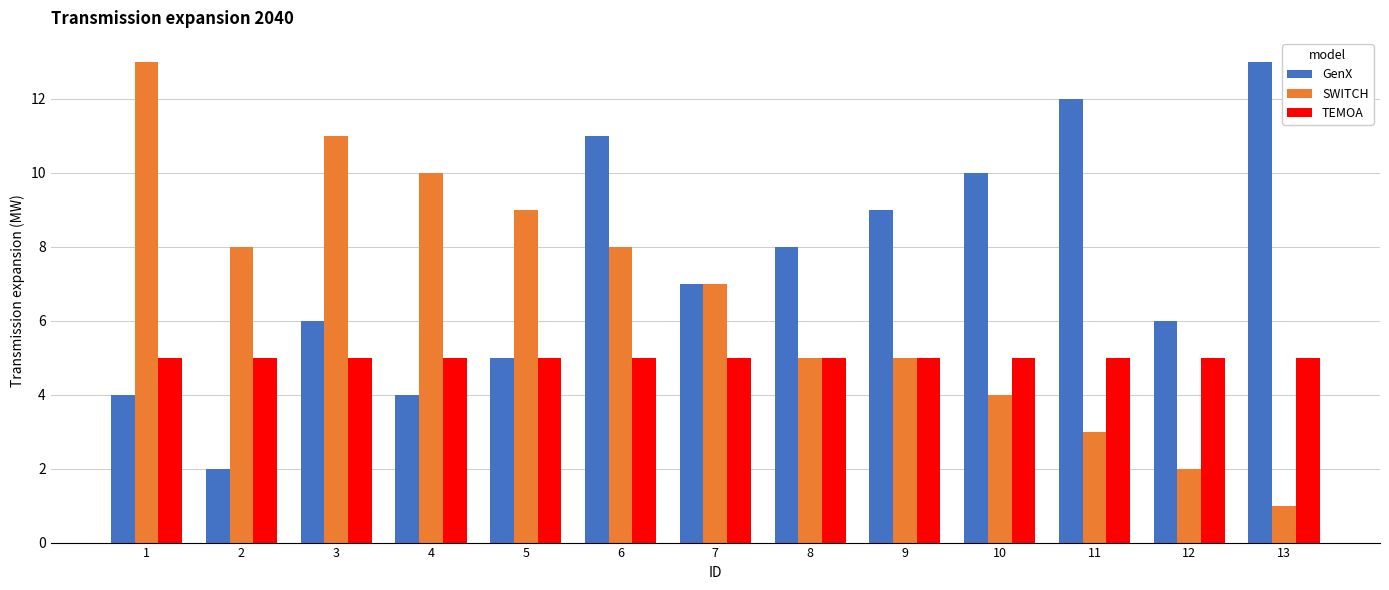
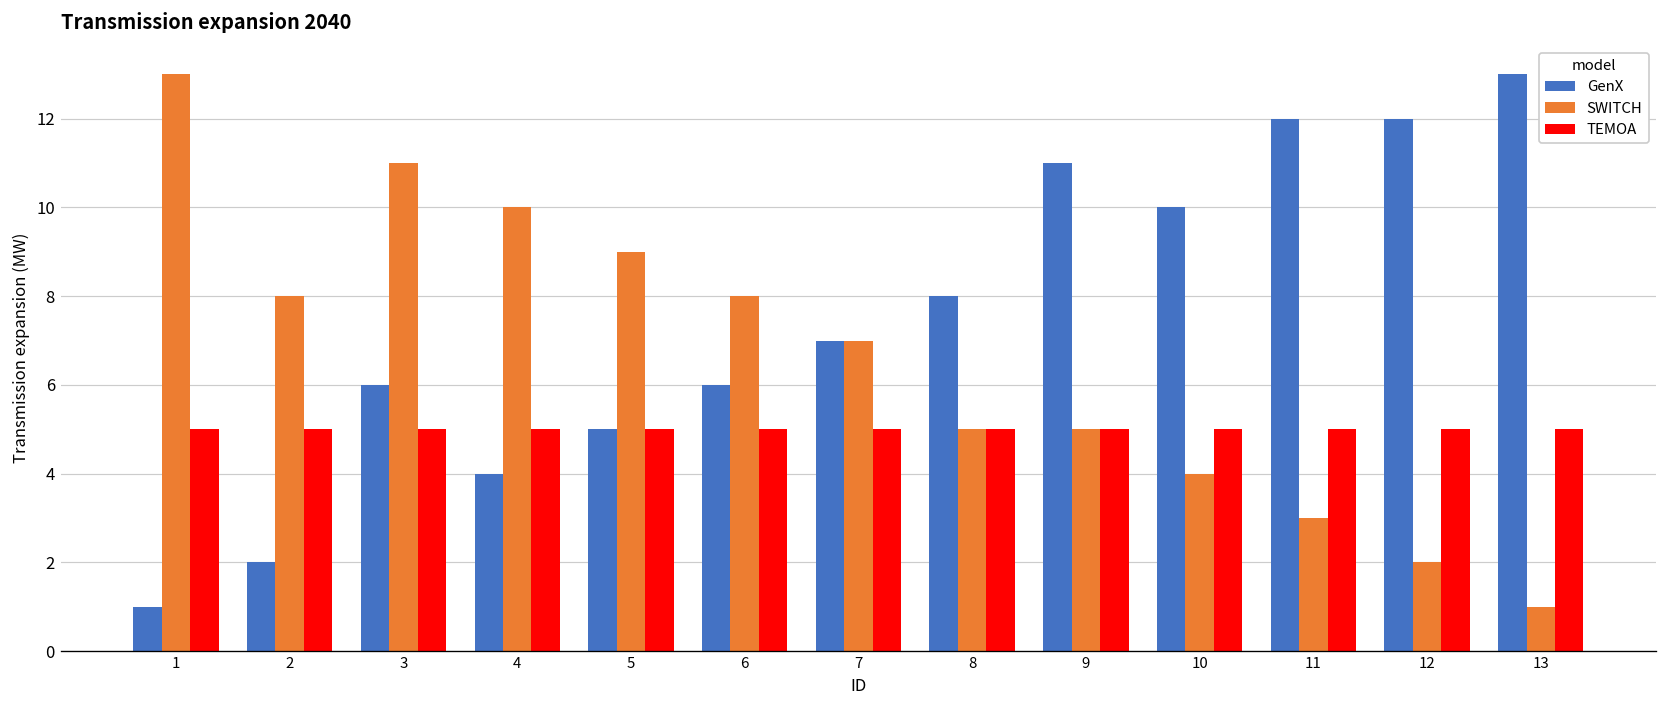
GenX, 1: 4 -> 1
GenX, 6: 11 -> 6
GenX, 9: 9 -> 11
GenX, 12: 6 -> 12
